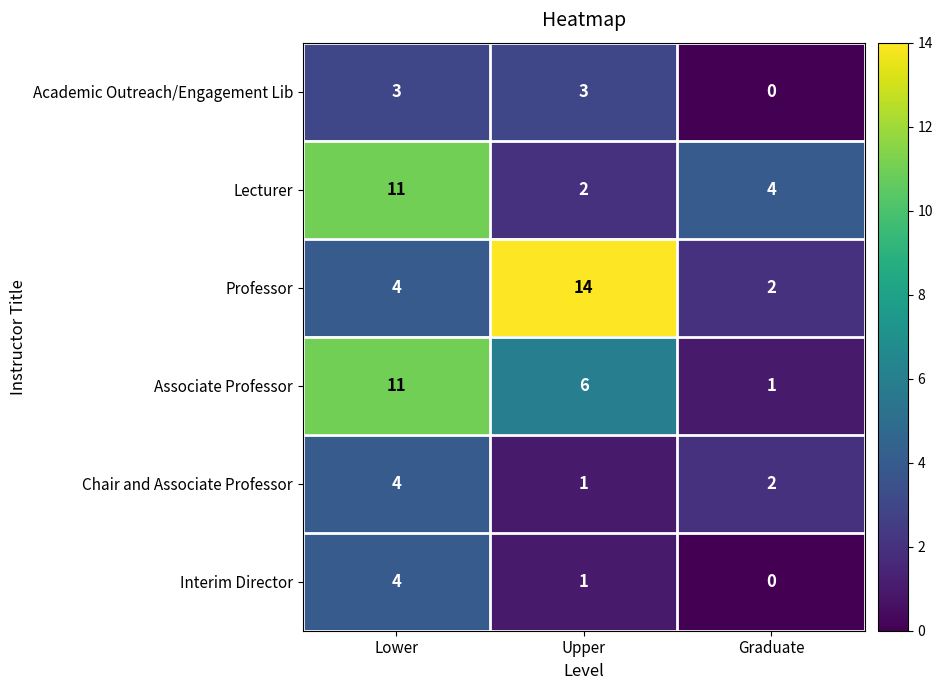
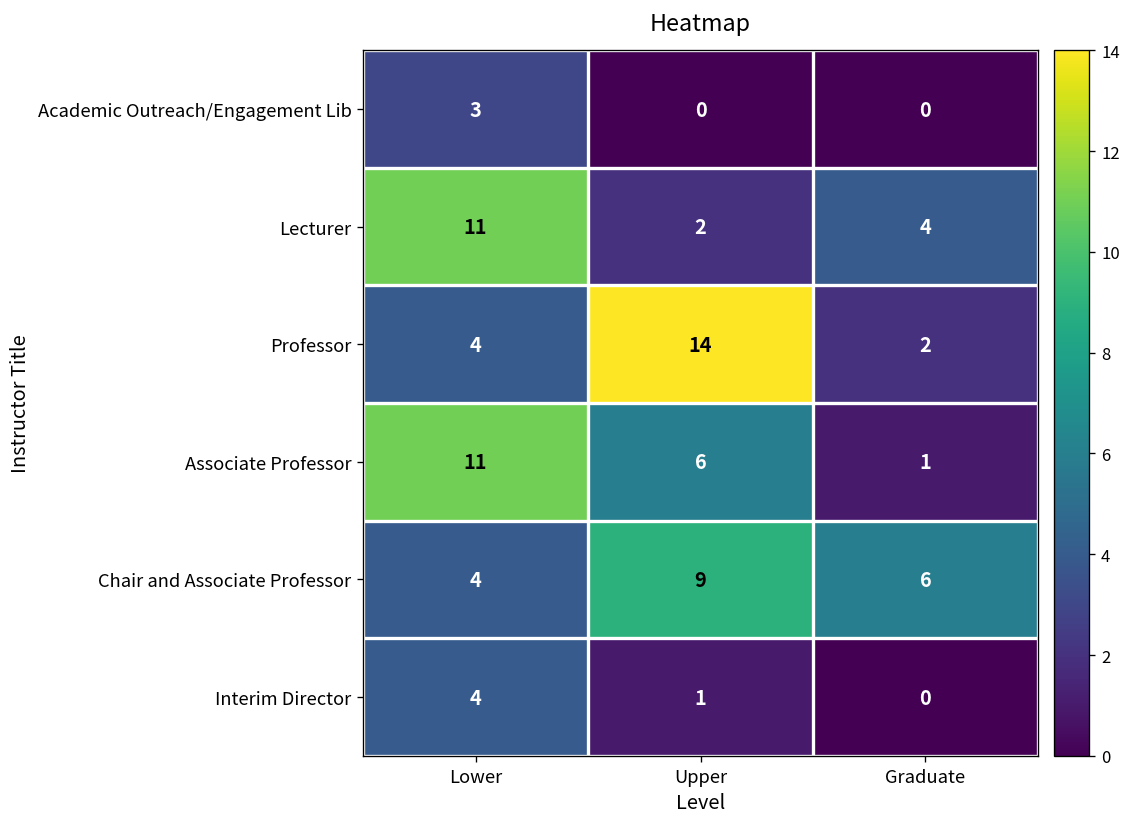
Academic Outreach/Engagement Lib, Upper: 3 -> 0
Chair and Associate Professor, Upper: 1 -> 9
Chair and Associate Professor, Graduate: 2 -> 6
